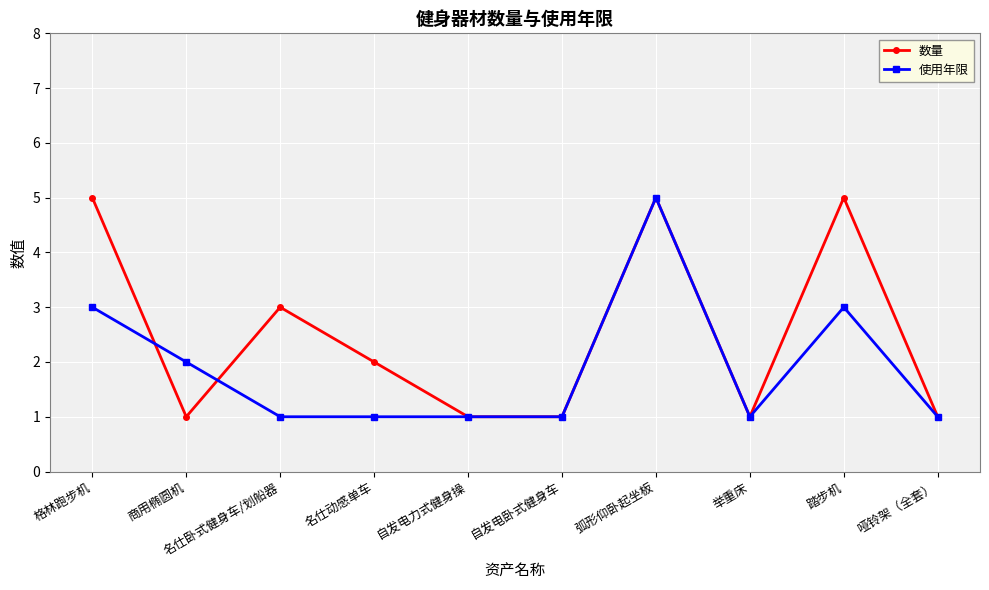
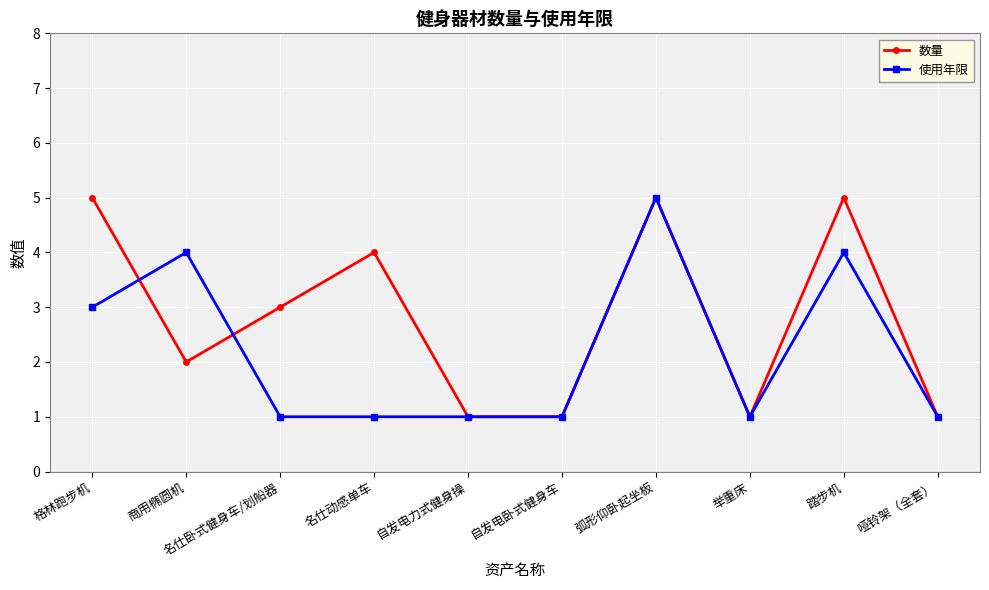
数量, 商用椭圆机: 1 -> 2
使用年限, 商用椭圆机: 2 -> 4
数量, 名仕动感单车: 2 -> 4
使用年限, 踏步机: 3 -> 4
